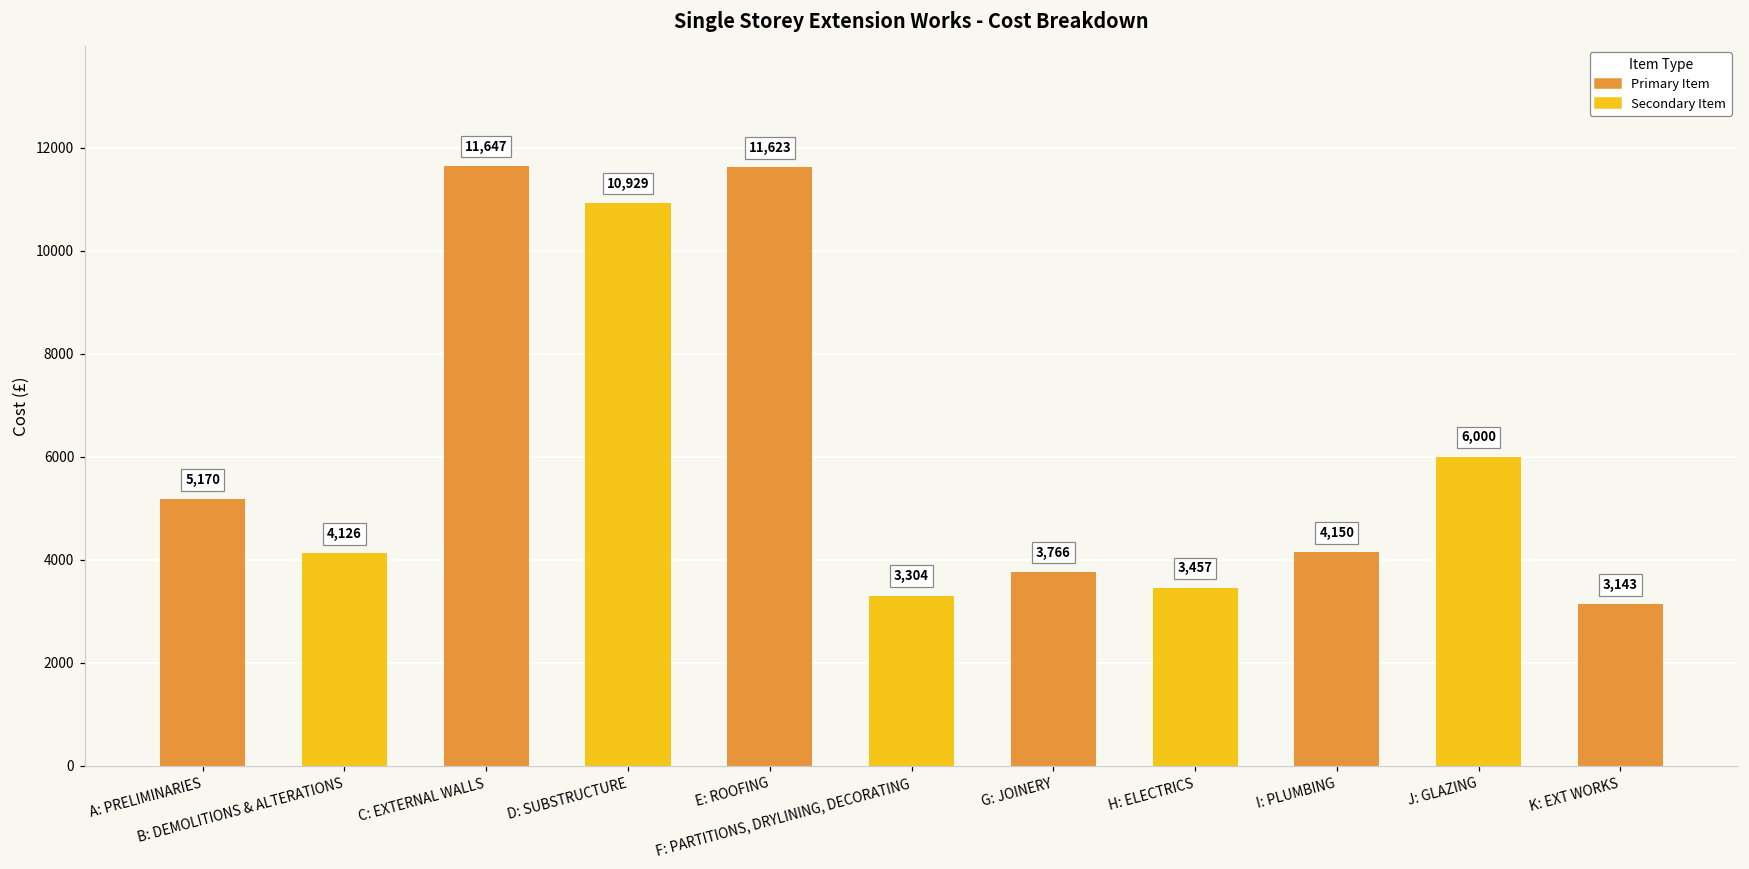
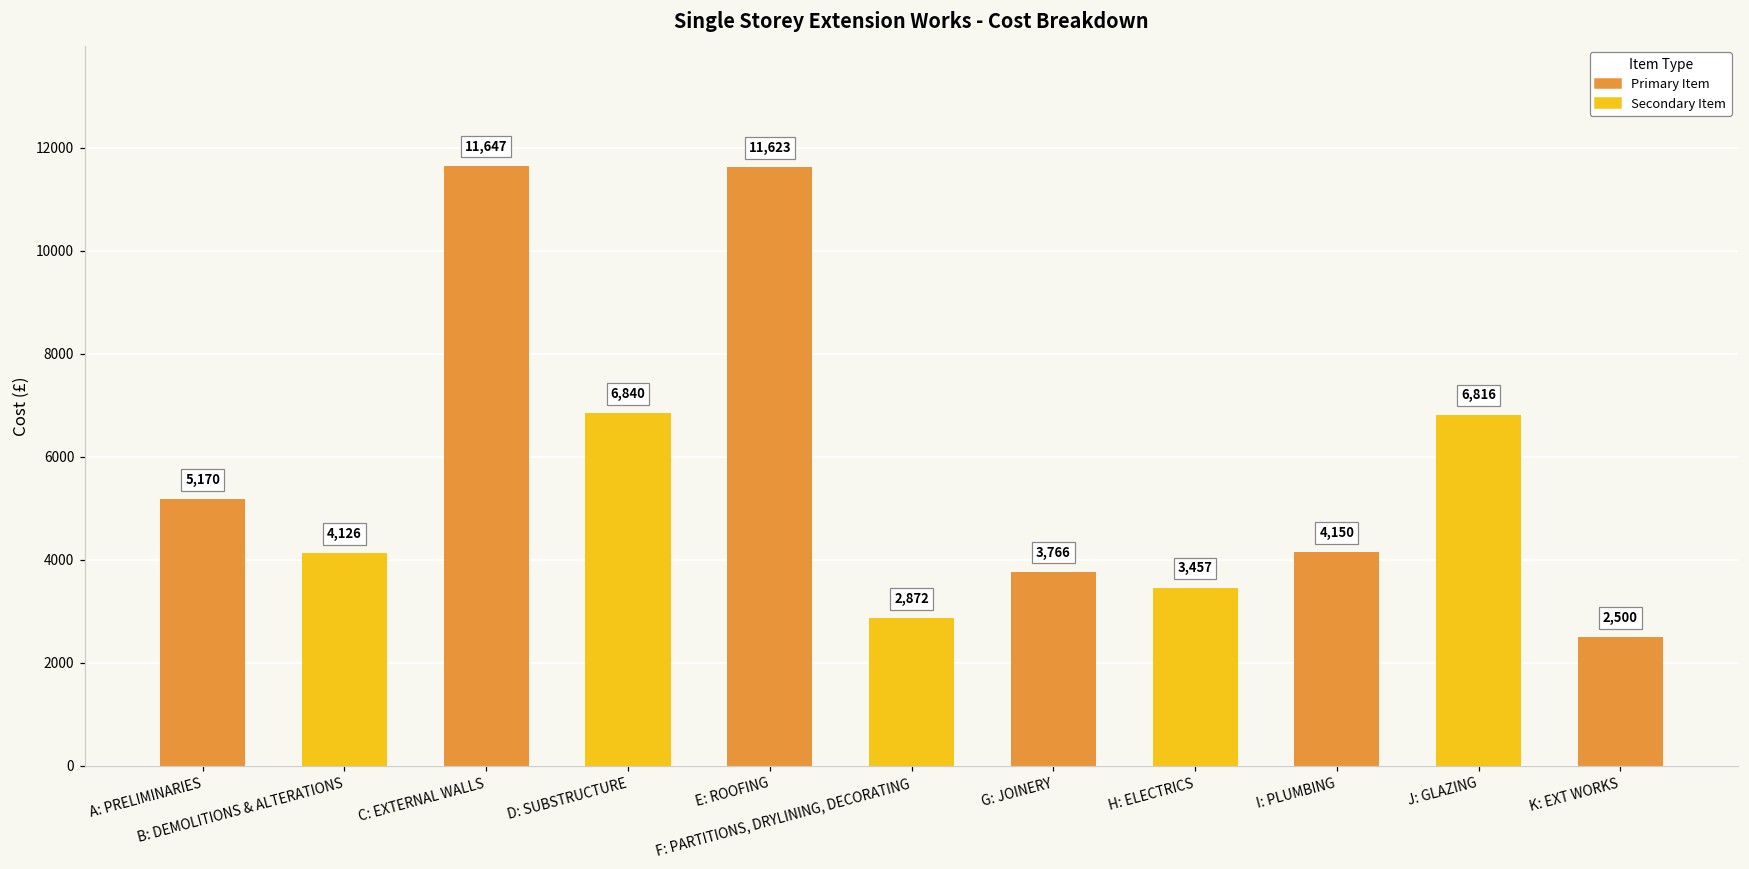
D: SUBSTRUCTURE: 10,929 -> 6,840
F: PARTITIONS, DRYLINING, DECORATING: 3,304 -> 2,872
J: GLAZING: 6,000 -> 6,816
K: EXT WORKS: 3,143 -> 2,500
